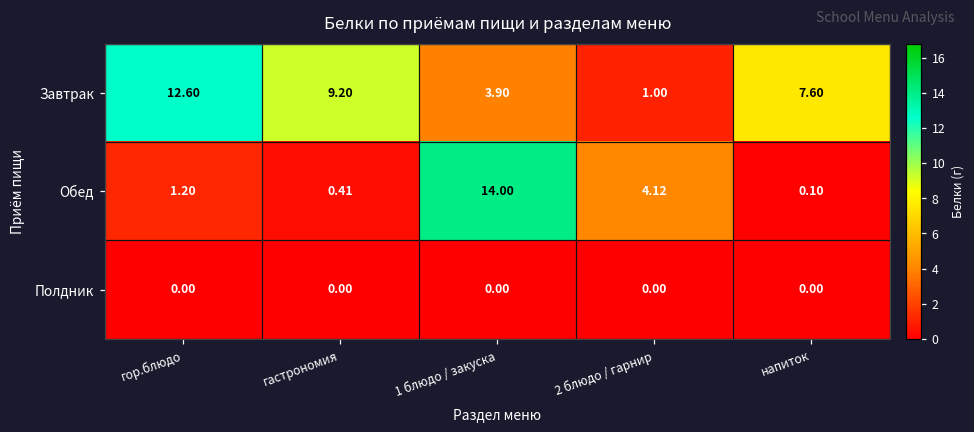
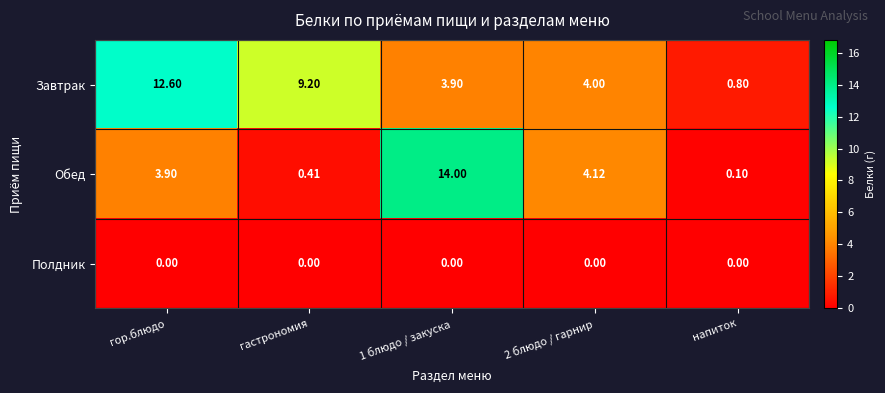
Завтрак, 2 блюдо / гарнир: 1.00 -> 4.00
Завтрак, напиток: 7.60 -> 0.80
Обед, гор.блюдо: 1.20 -> 3.90
